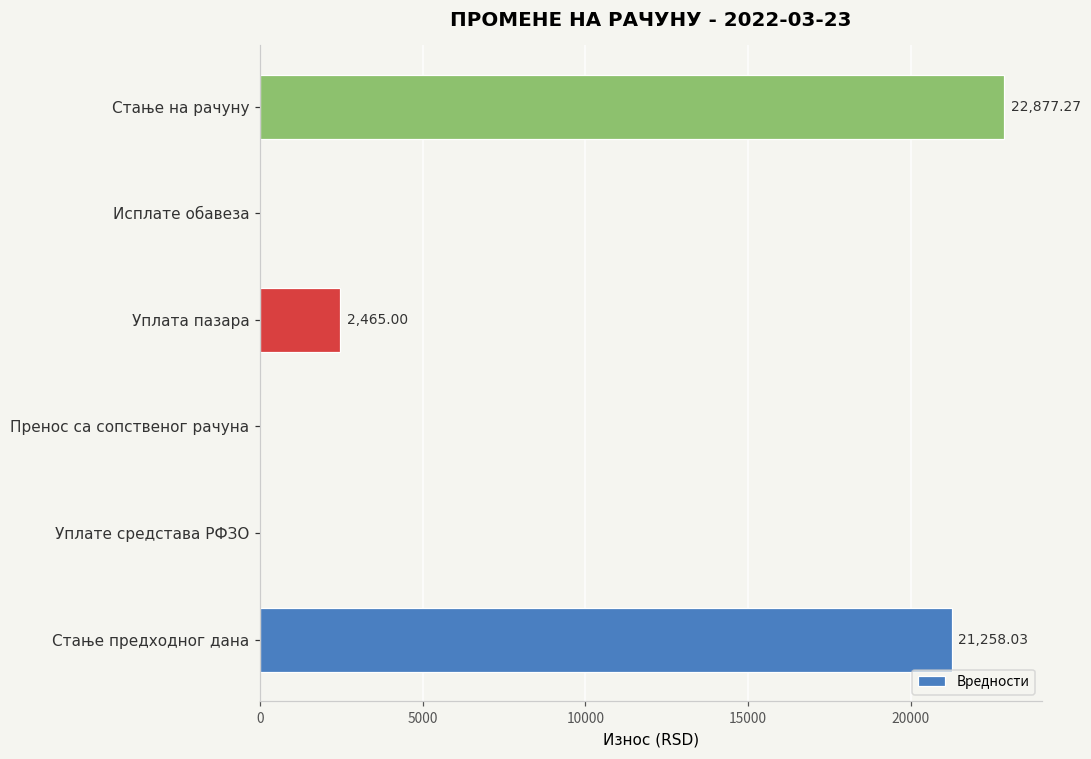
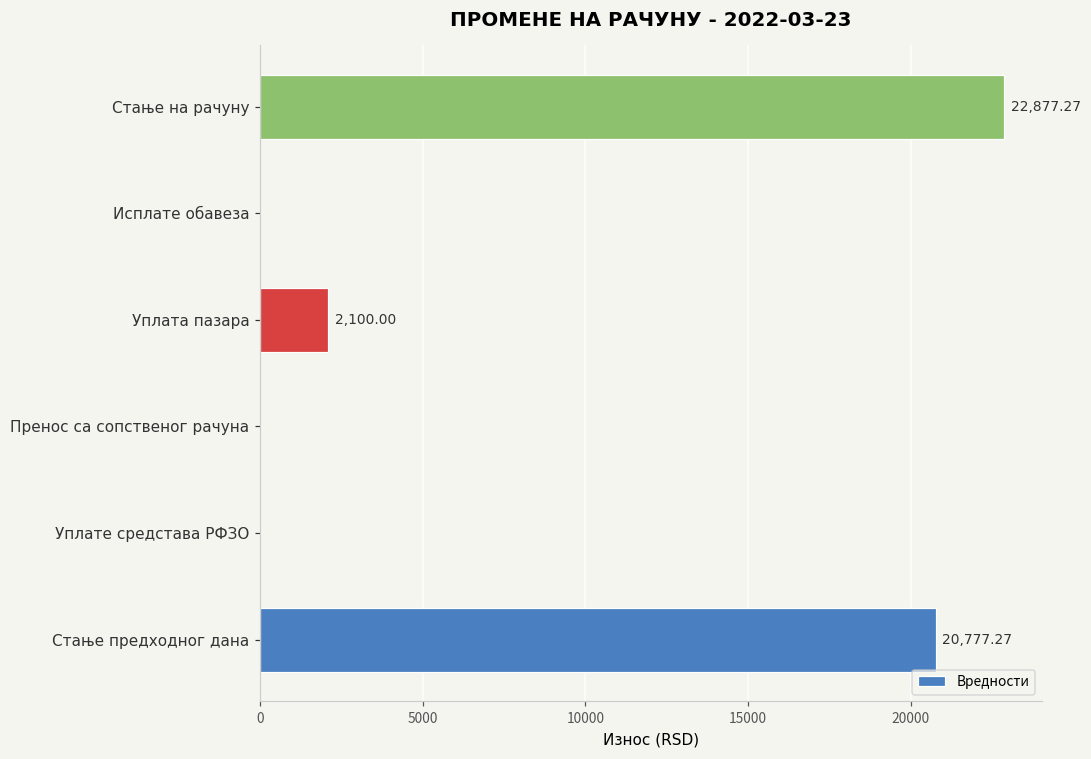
Уплата пазара: 2,465.00 -> 2,100.00
Стање предходног дана: 21,258.03 -> 20,777.27
